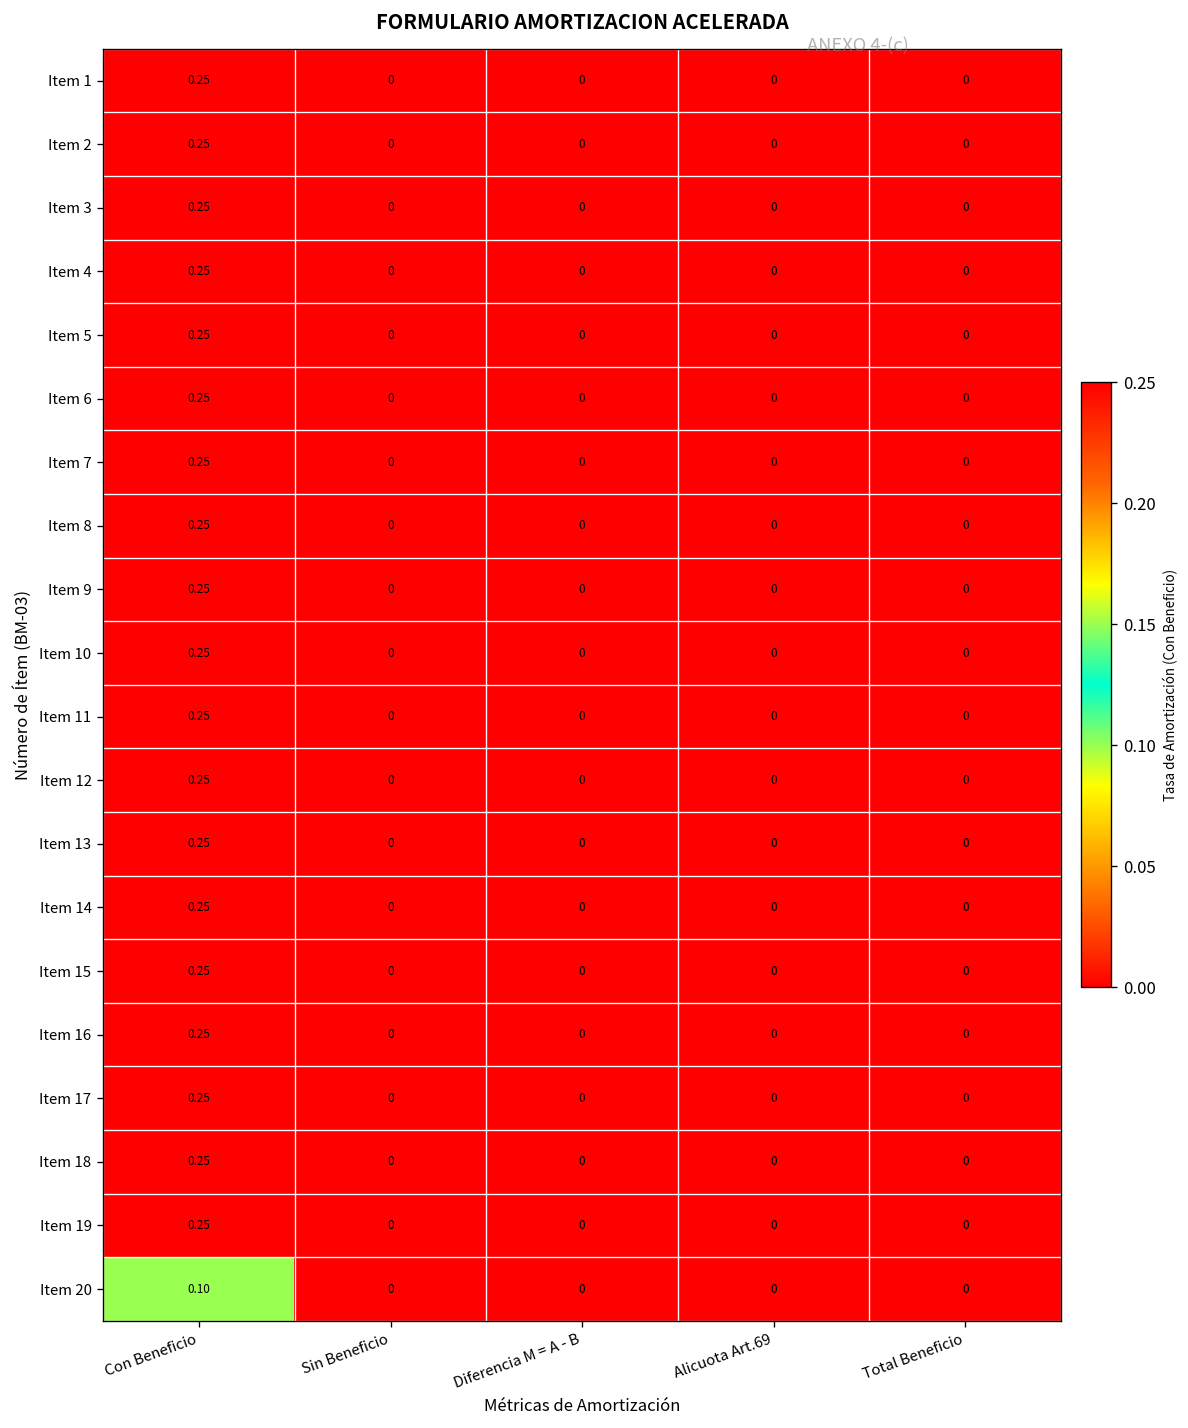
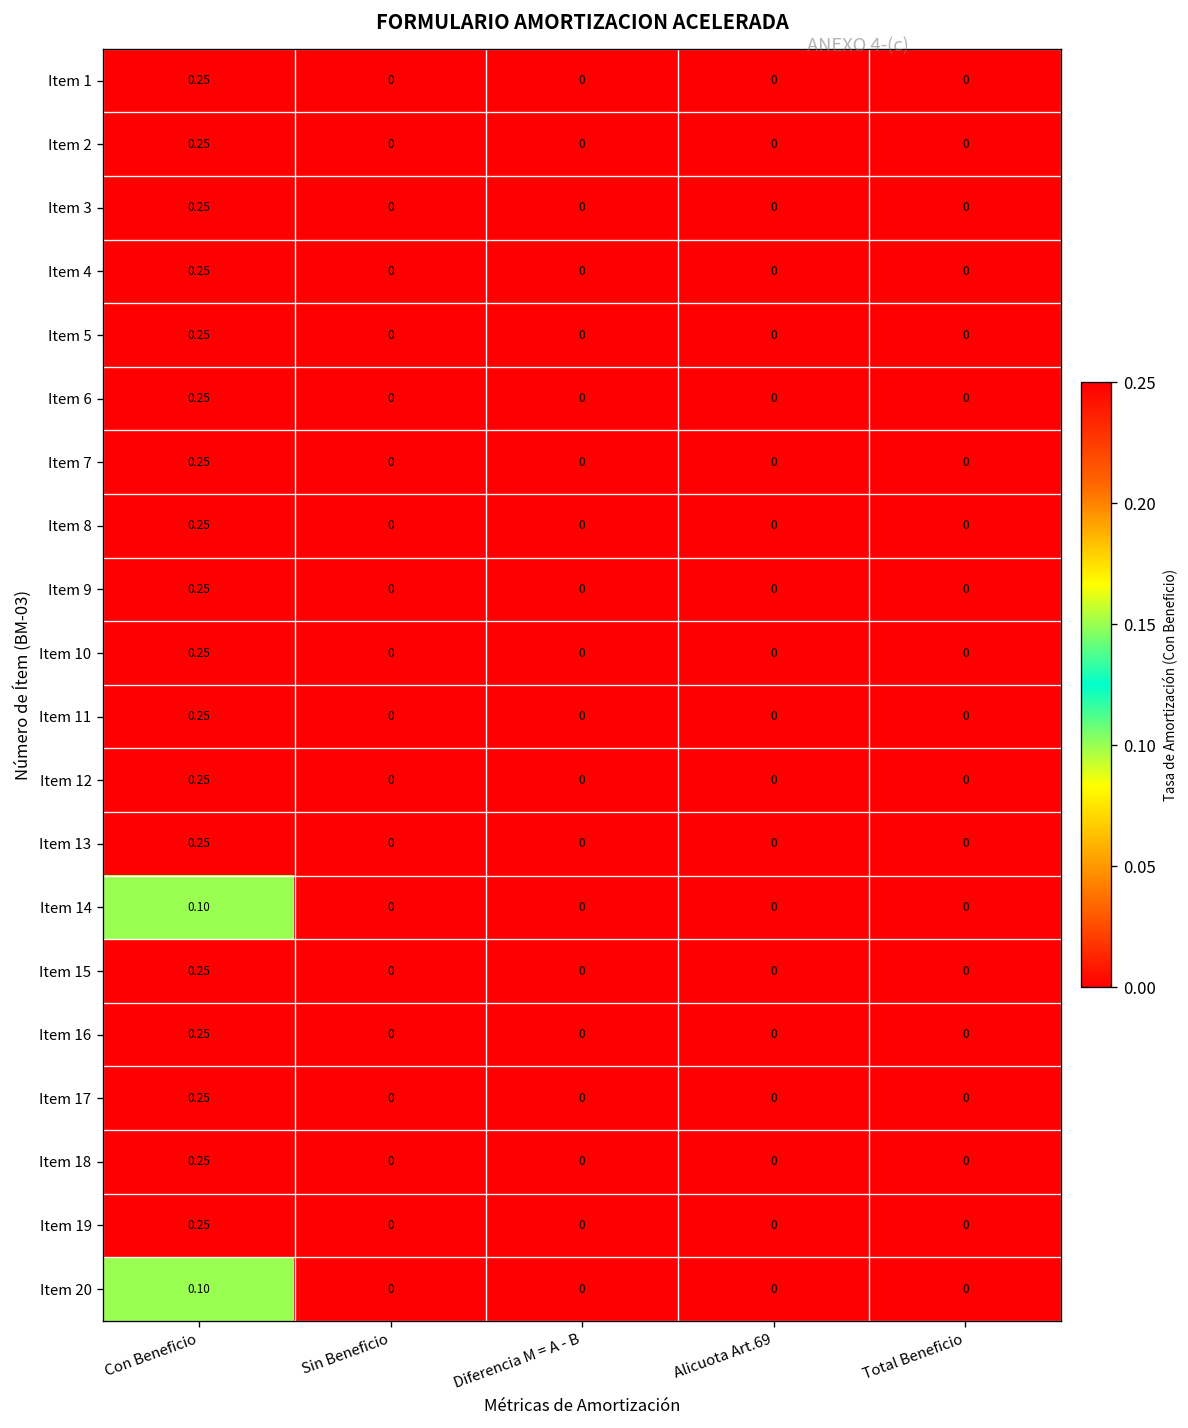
Item 14, Con Beneficio: 0.25 -> 0.10
